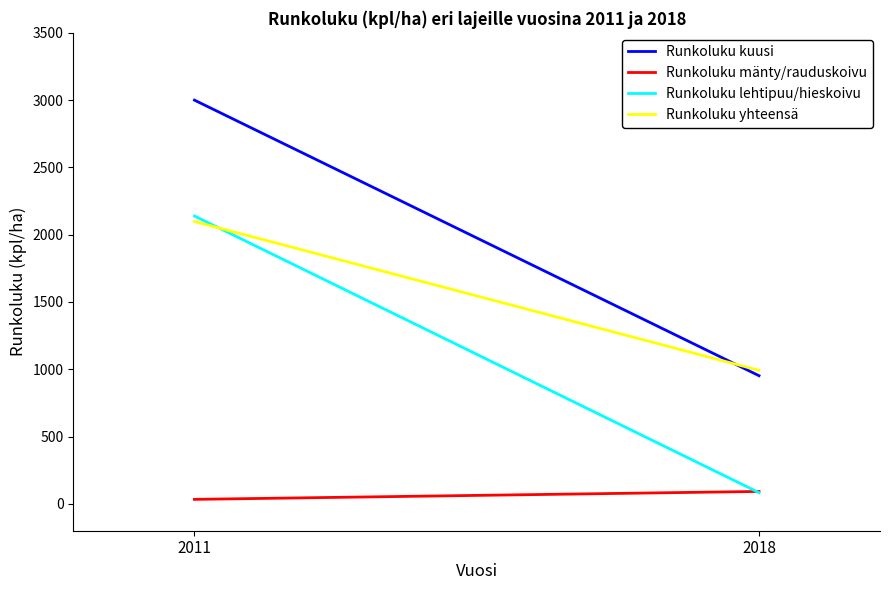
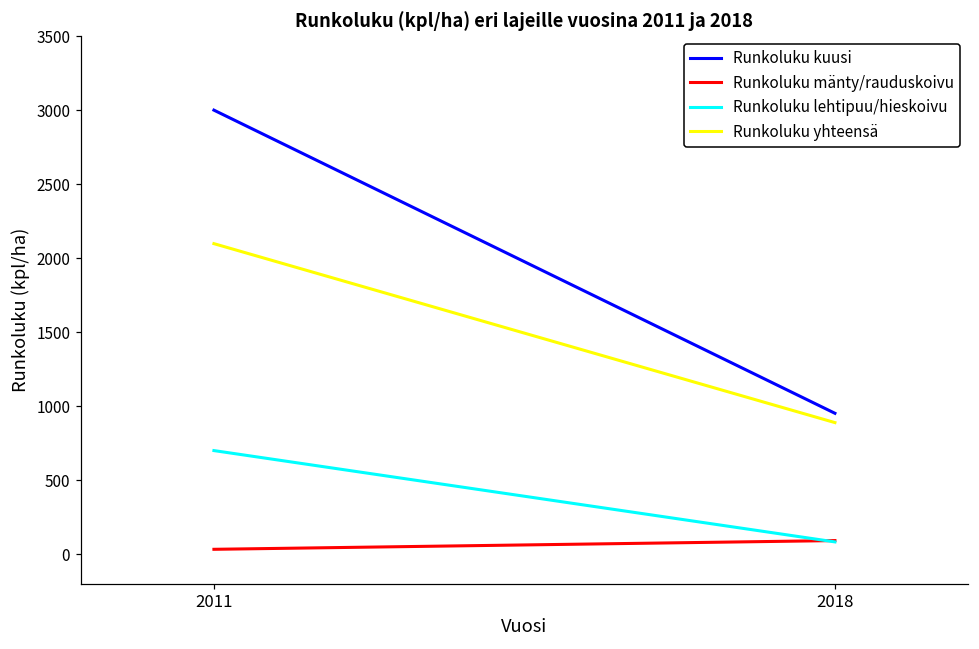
Runkoluku lehtipuu/hieskoivu, 2011: 2140 -> 700
Runkoluku yhteensä, 2018: 990 -> 890
